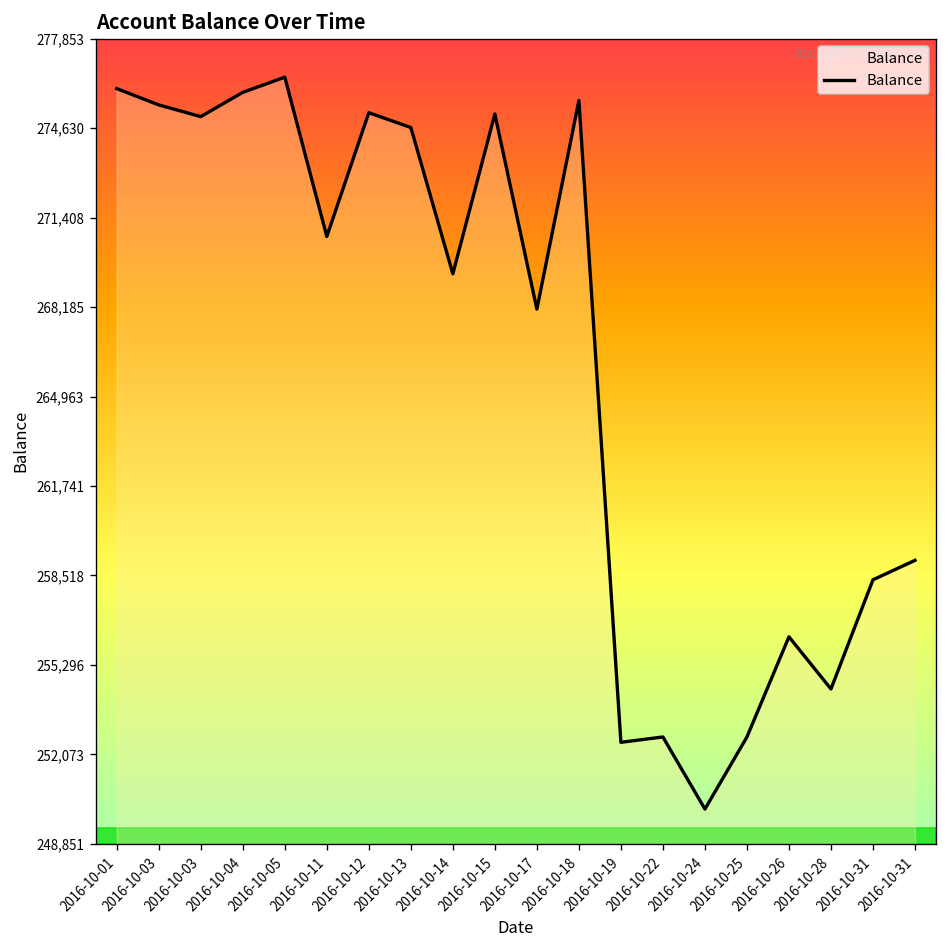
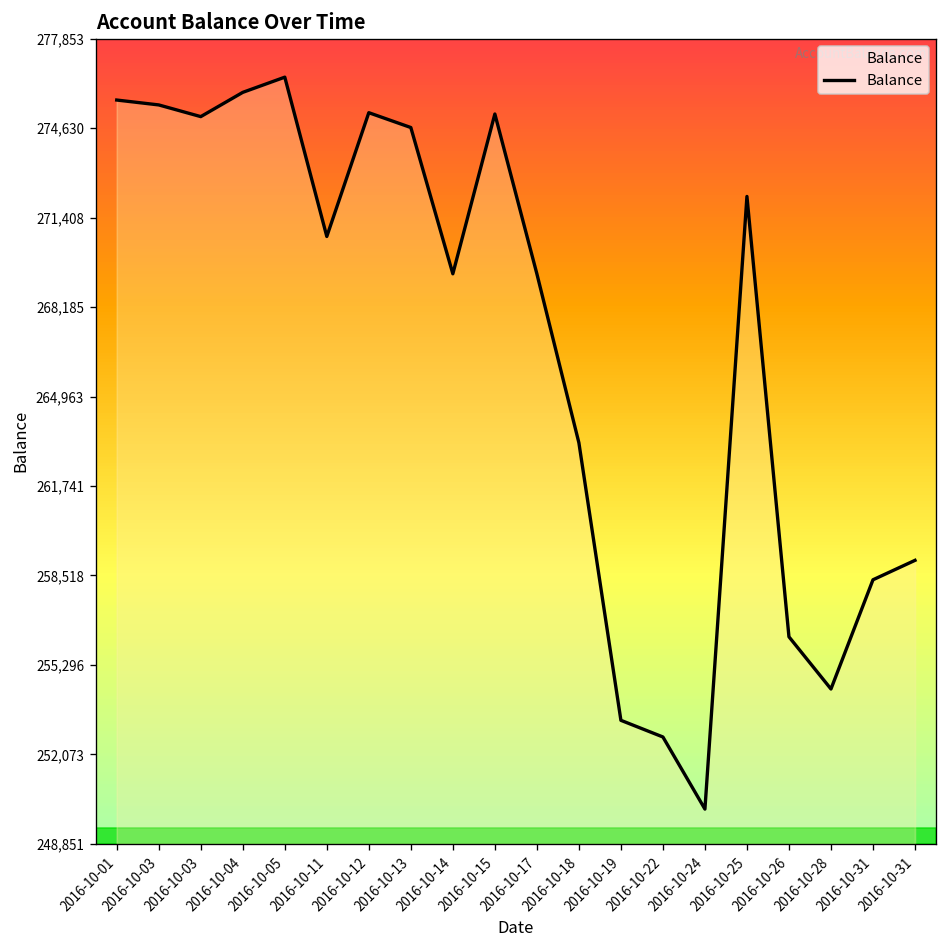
2016-10-01: 276,100 -> 275,600
2016-10-17: 268,100 -> 269,400
2016-10-18: 275,600 -> 263,300
2016-10-19: 252,500 -> 253,300
2016-10-25: 252,700 -> 272,200
